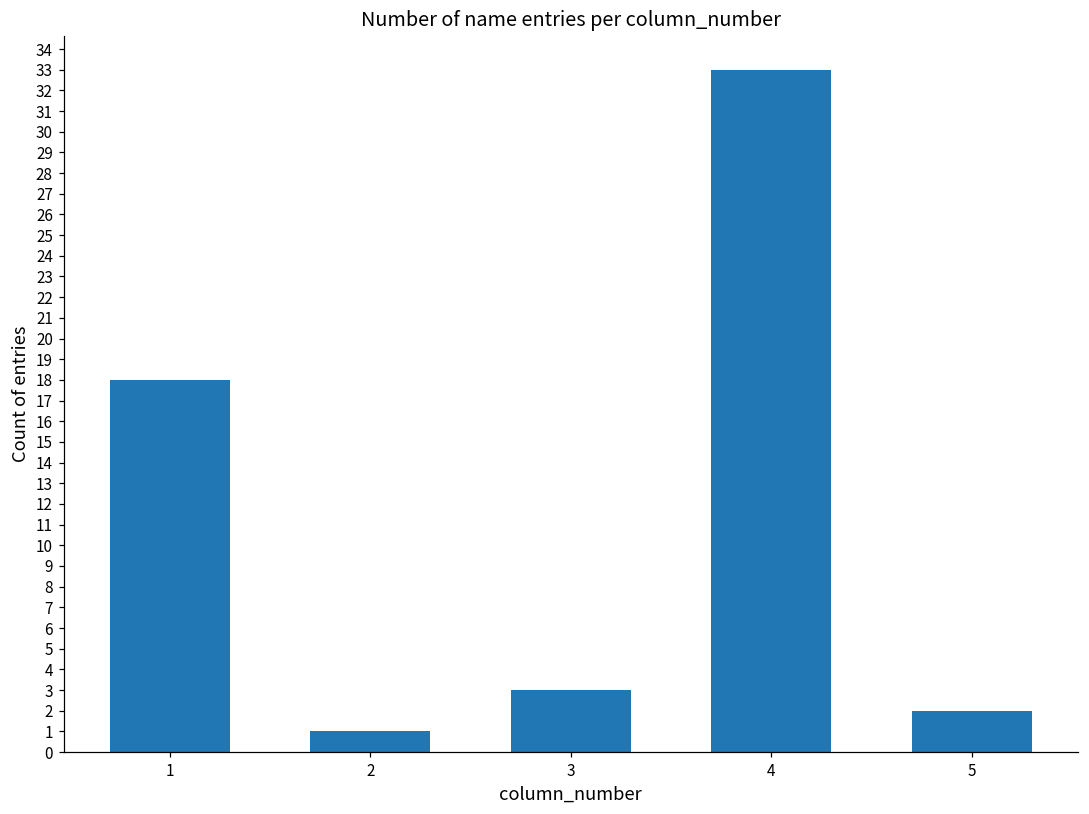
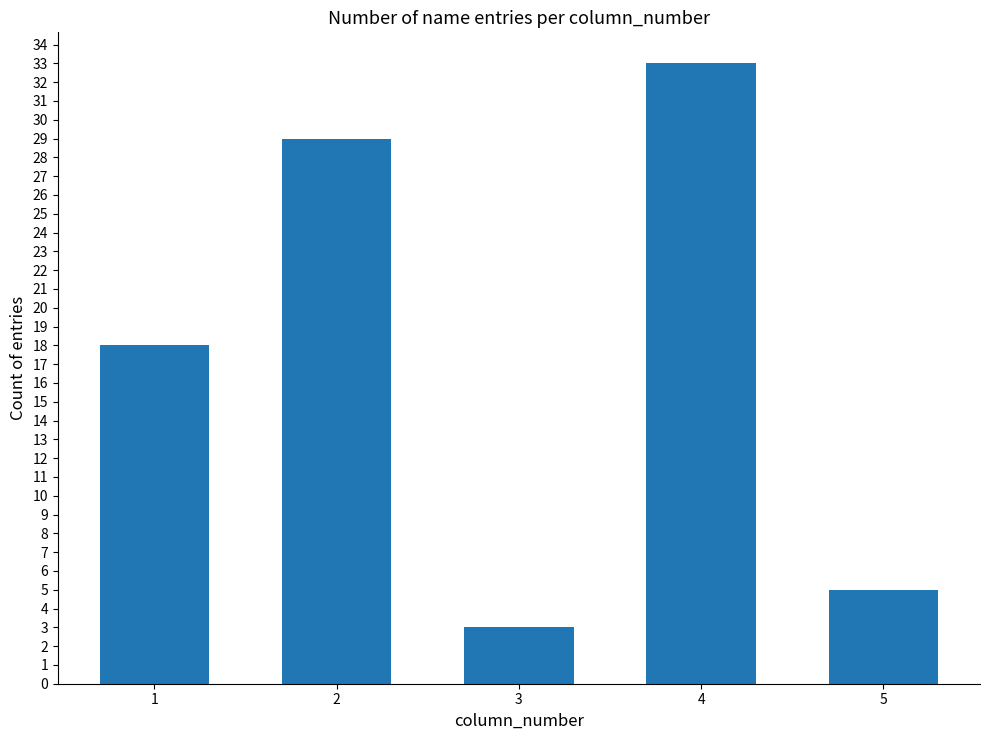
2: 1 -> 29
5: 2 -> 5
